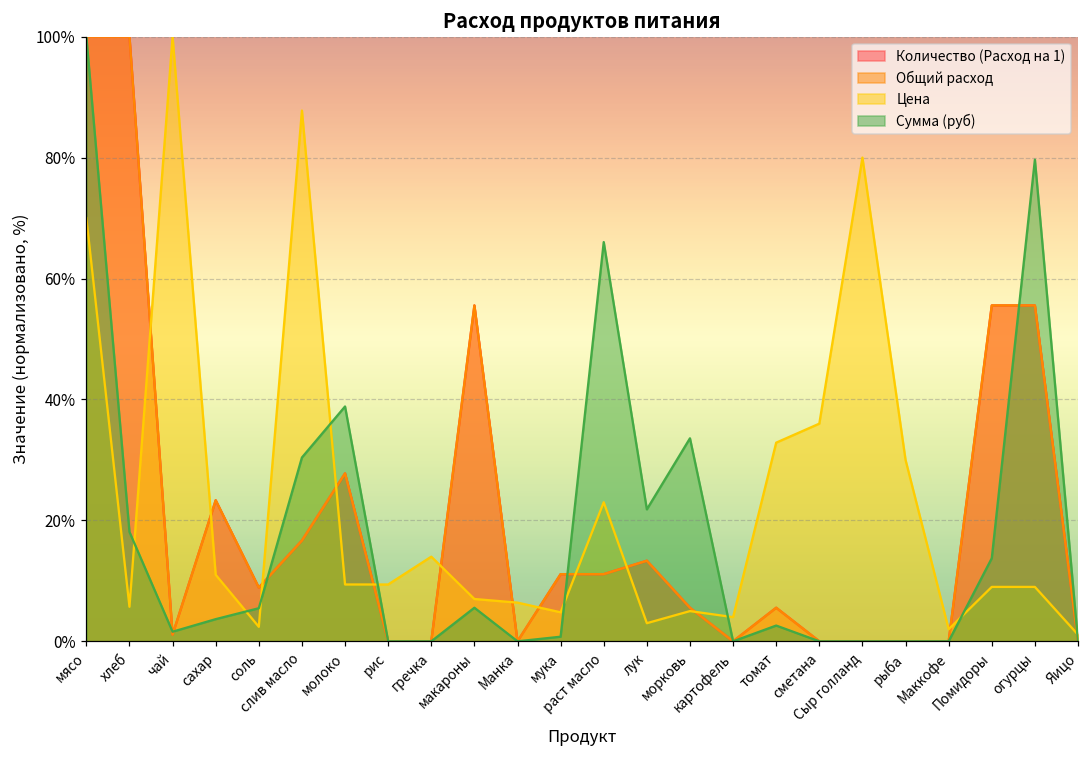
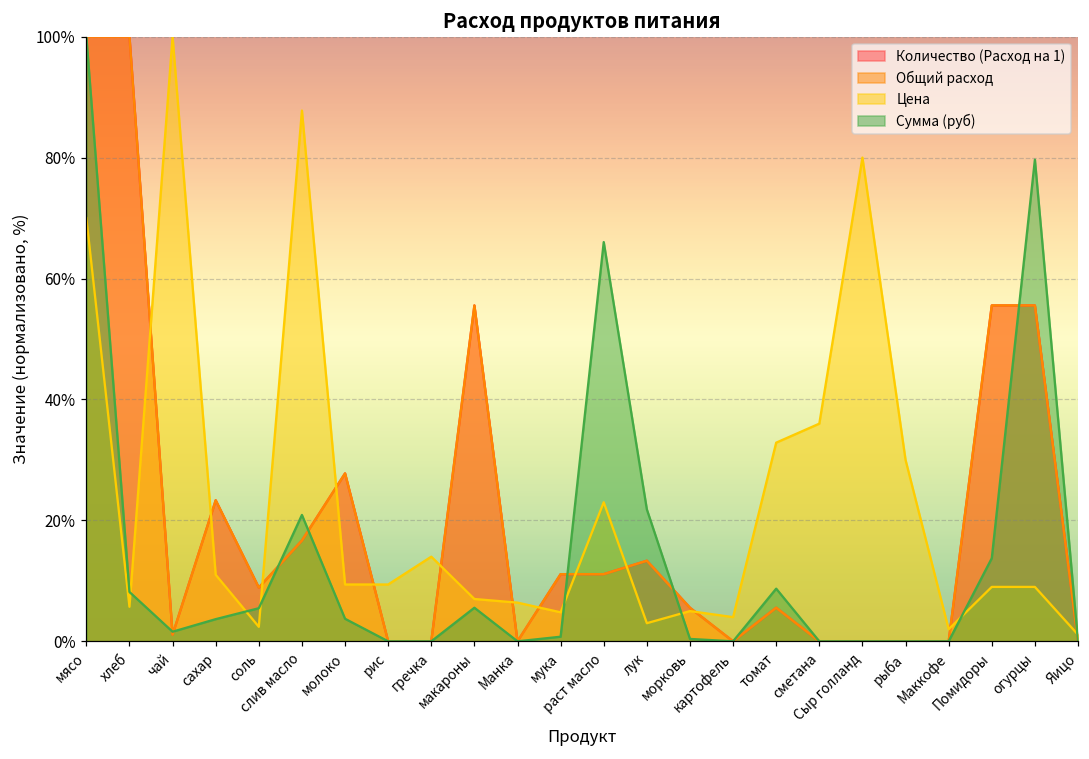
Сумма (руб), хлеб: 18% -> 8%
Сумма (руб), слив масло: 30% -> 21%
Сумма (руб), молоко: 39% -> 4%
Сумма (руб), морковь: 34% -> 0%
Сумма (руб), томат: 3% -> 9%
